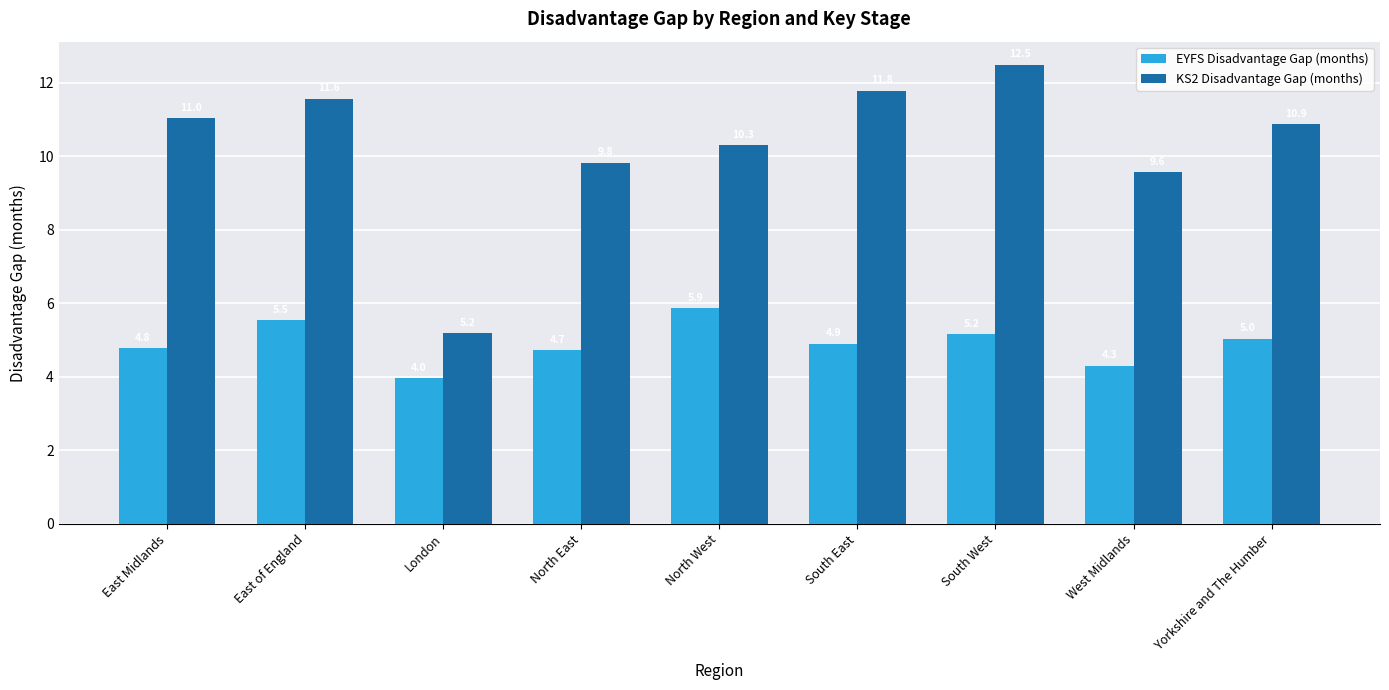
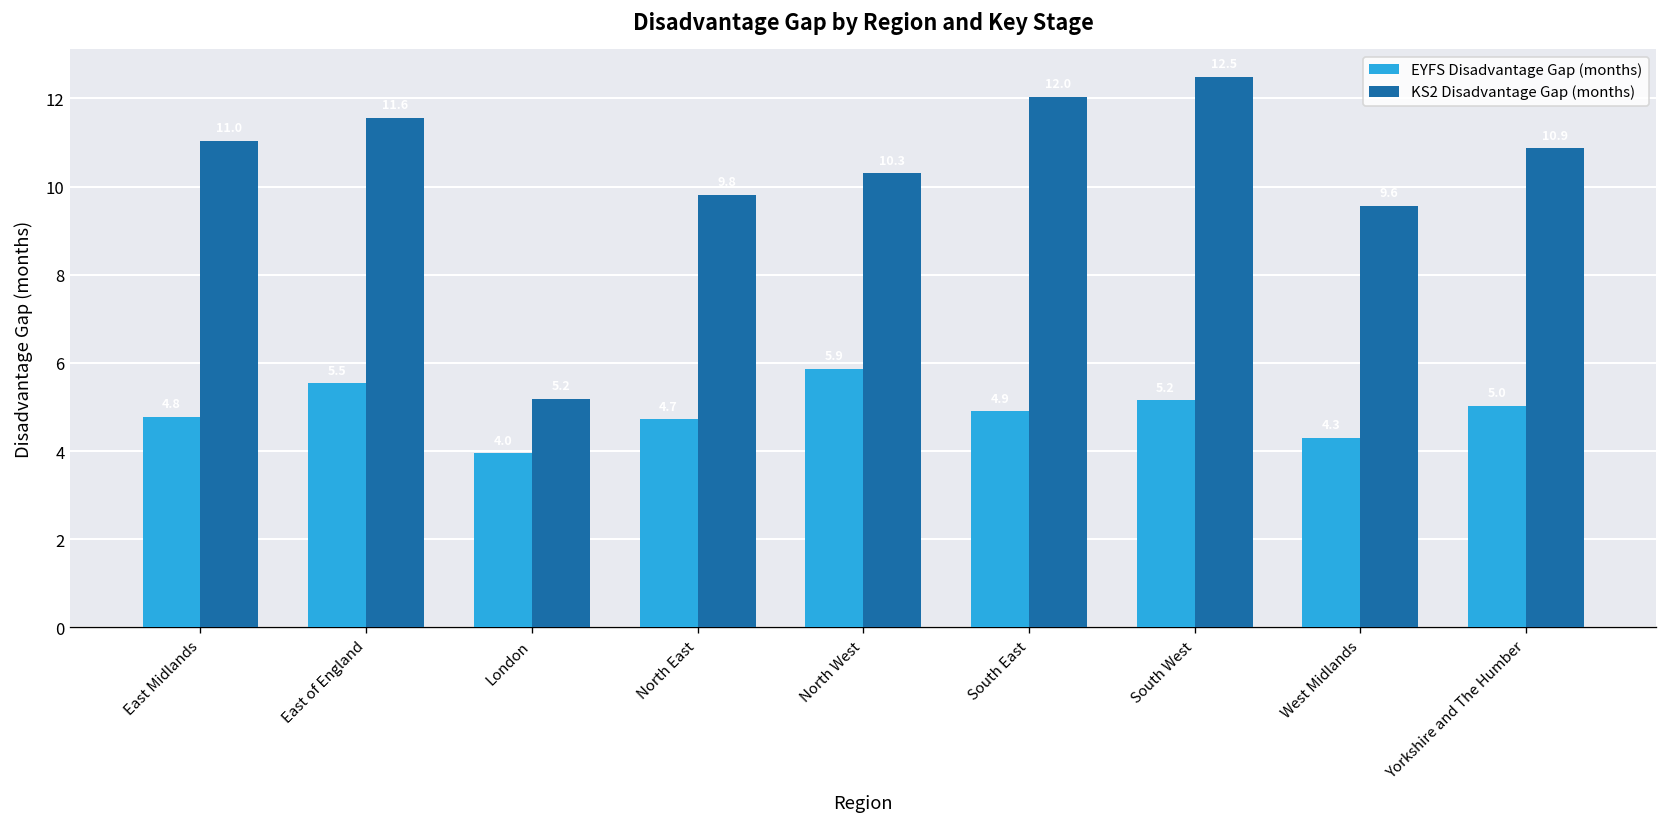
KS2 Disadvantage Gap (months), South East: 11.8 -> 12.0
